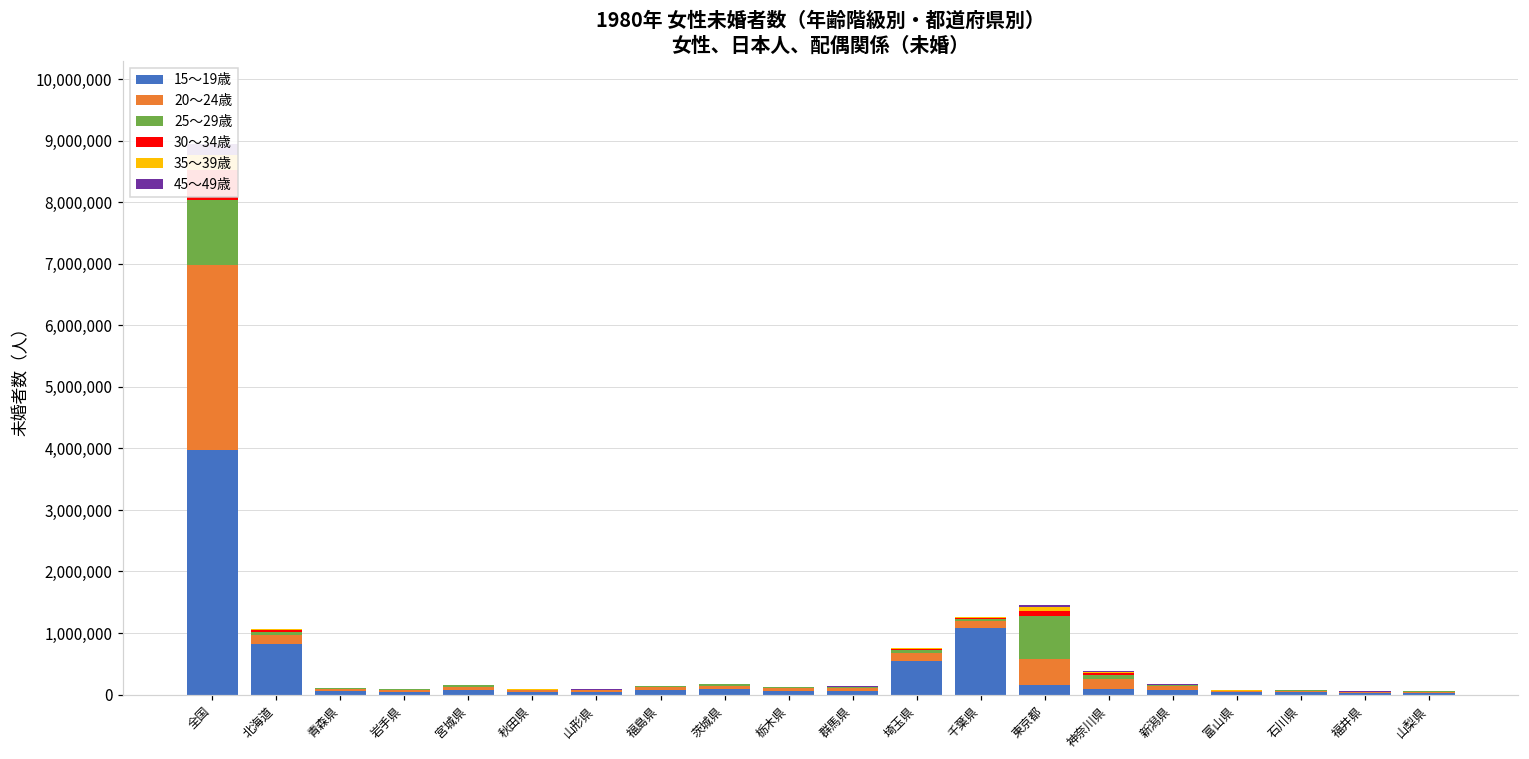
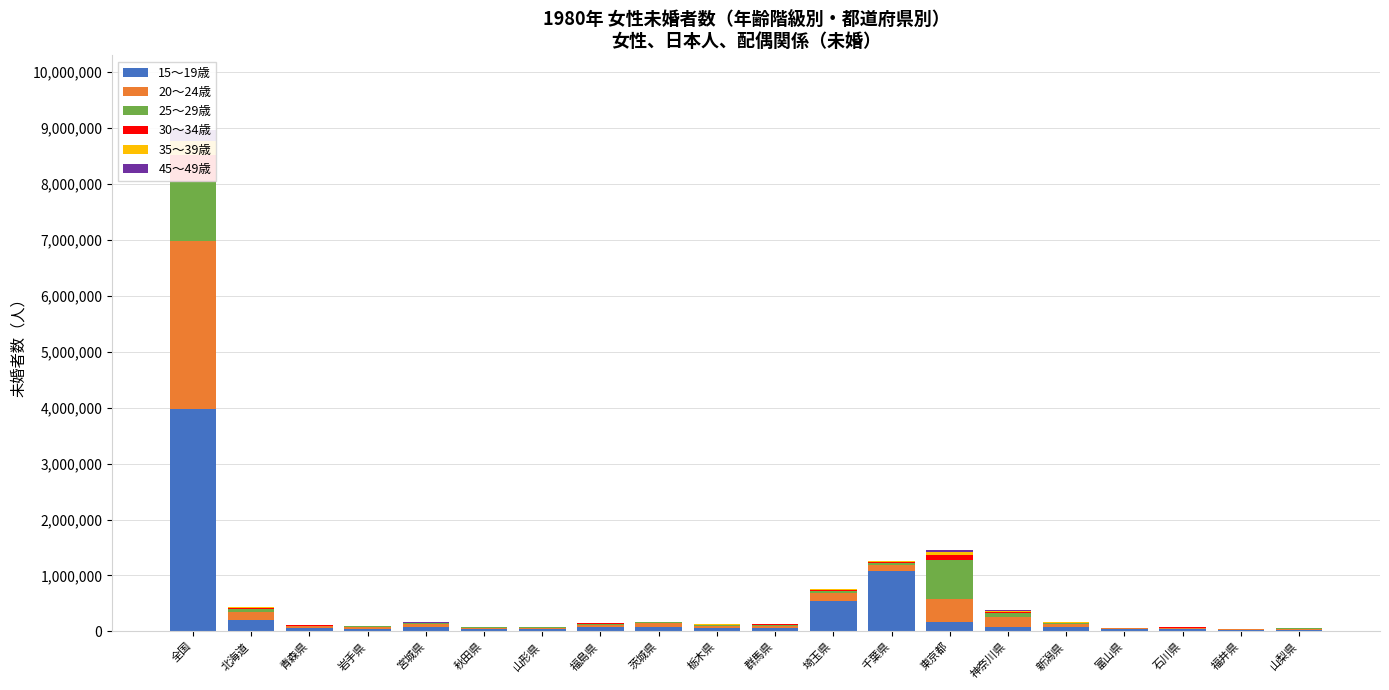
15～19歳, 北海道: 800,000 -> 200,000
